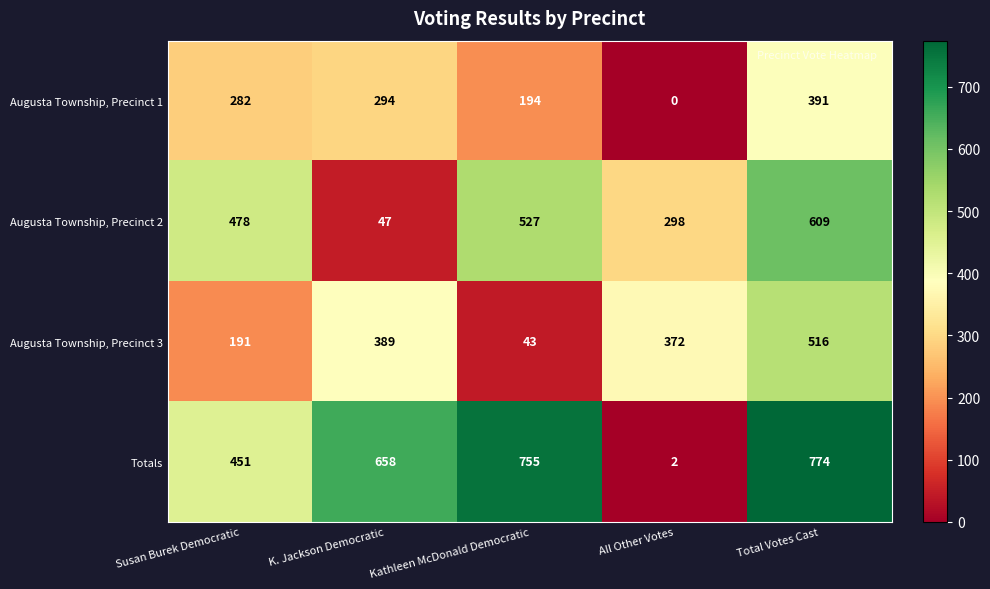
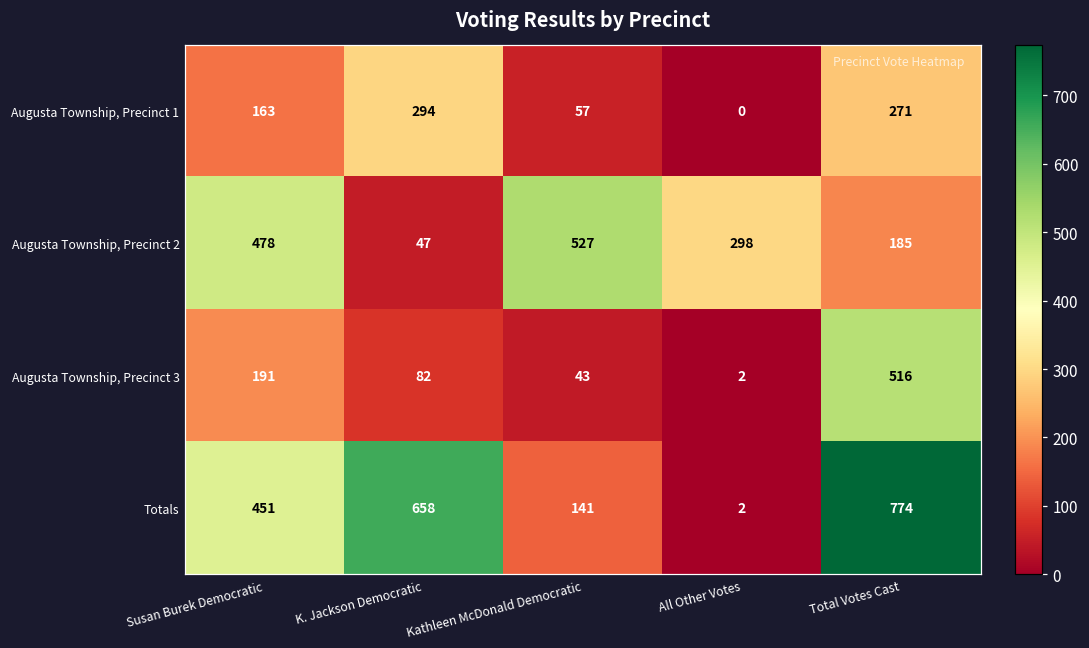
Augusta Township, Precinct 1, Susan Burek Democratic: 282 -> 163
Augusta Township, Precinct 1, Kathleen McDonald Democratic: 194 -> 57
Augusta Township, Precinct 1, Total Votes Cast: 391 -> 271
Augusta Township, Precinct 2, Total Votes Cast: 609 -> 185
Augusta Township, Precinct 3, K. Jackson Democratic: 389 -> 82
Augusta Township, Precinct 3, All Other Votes: 372 -> 2
Totals, Kathleen McDonald Democratic: 755 -> 141
